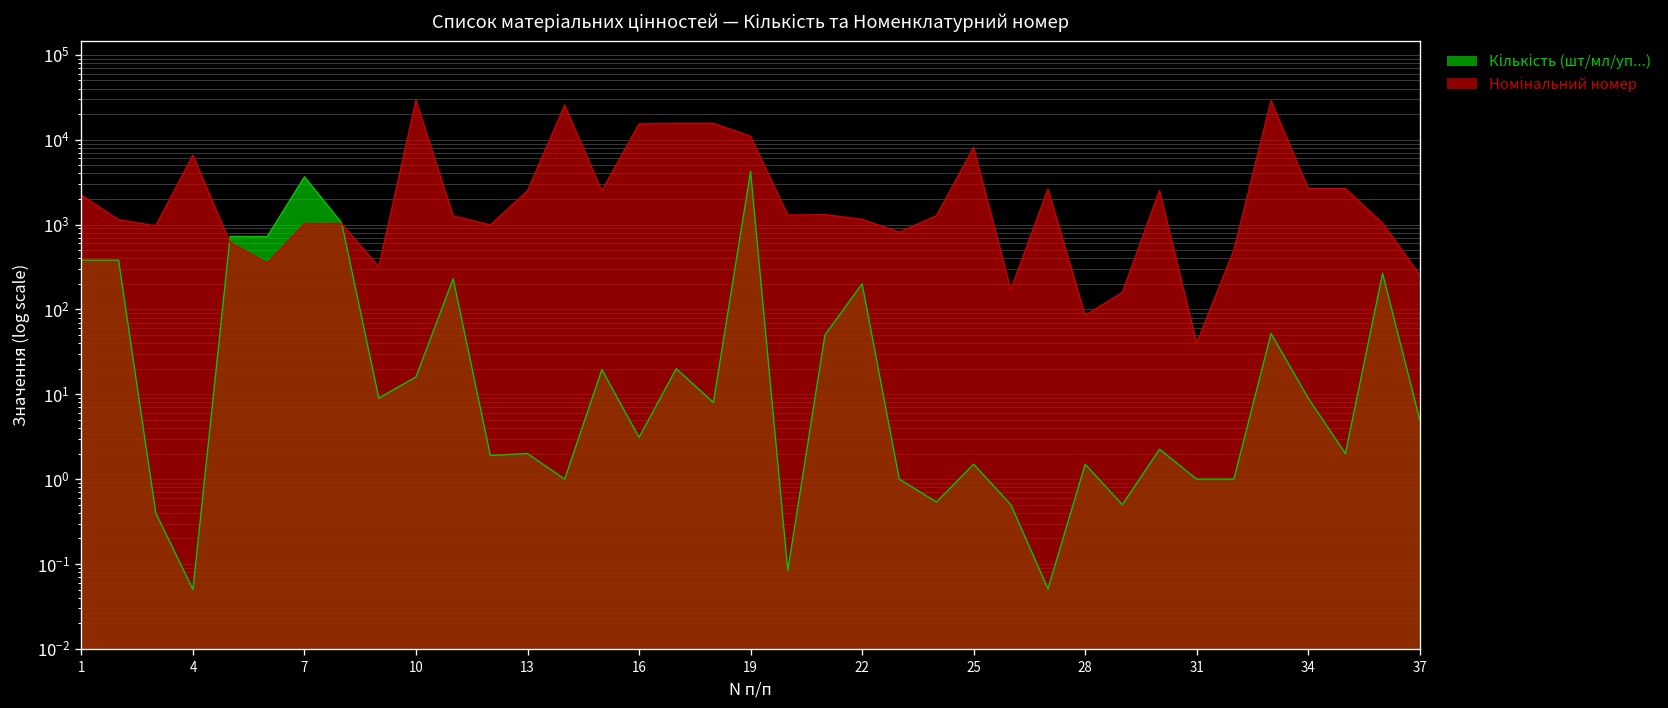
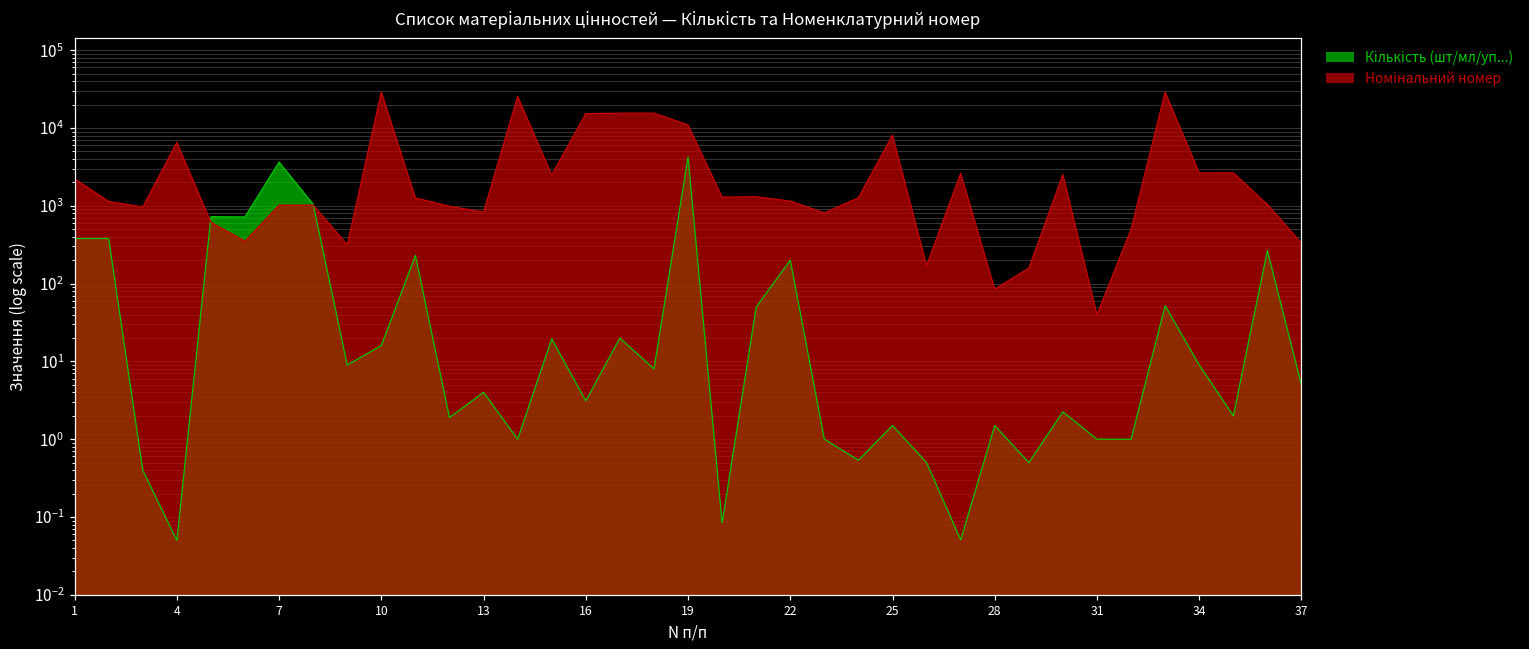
Кількість (шт/мл/уп...), 13: 2 -> 4
Номінальний номер, 13: 2500 -> 800
Номінальний номер, 37: 260 -> 300
